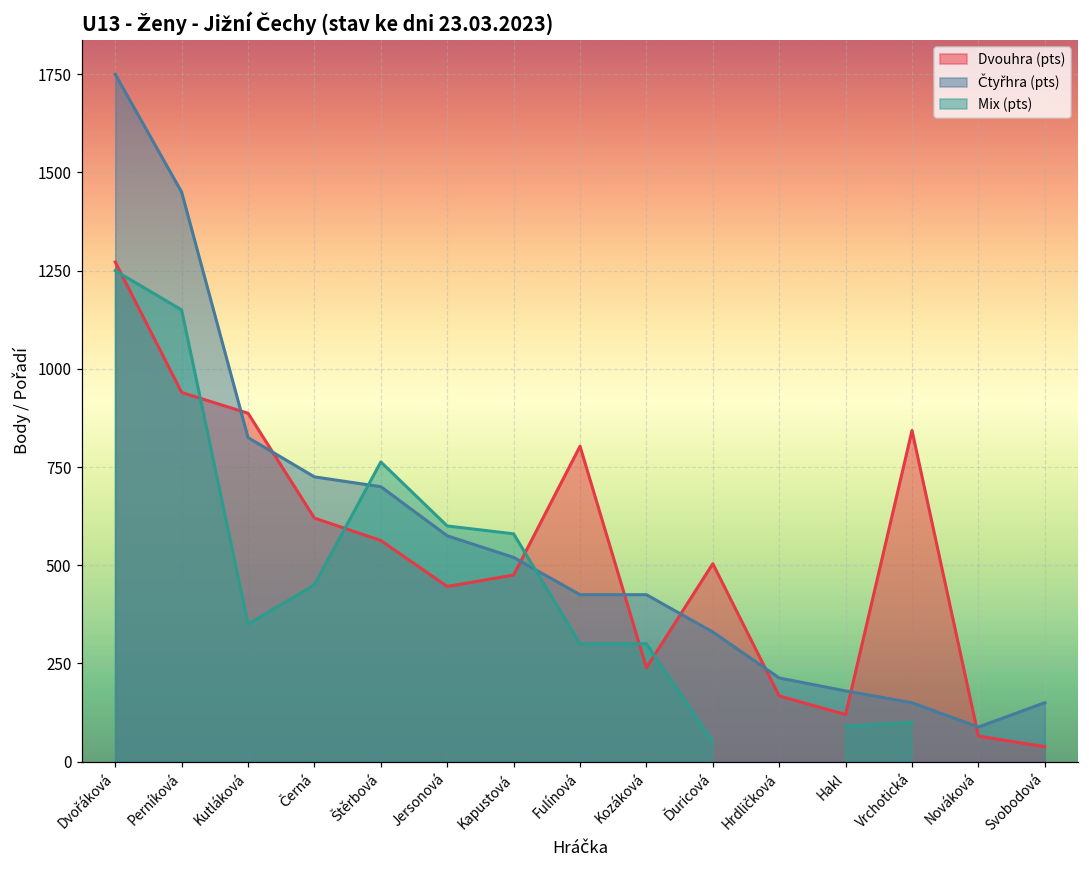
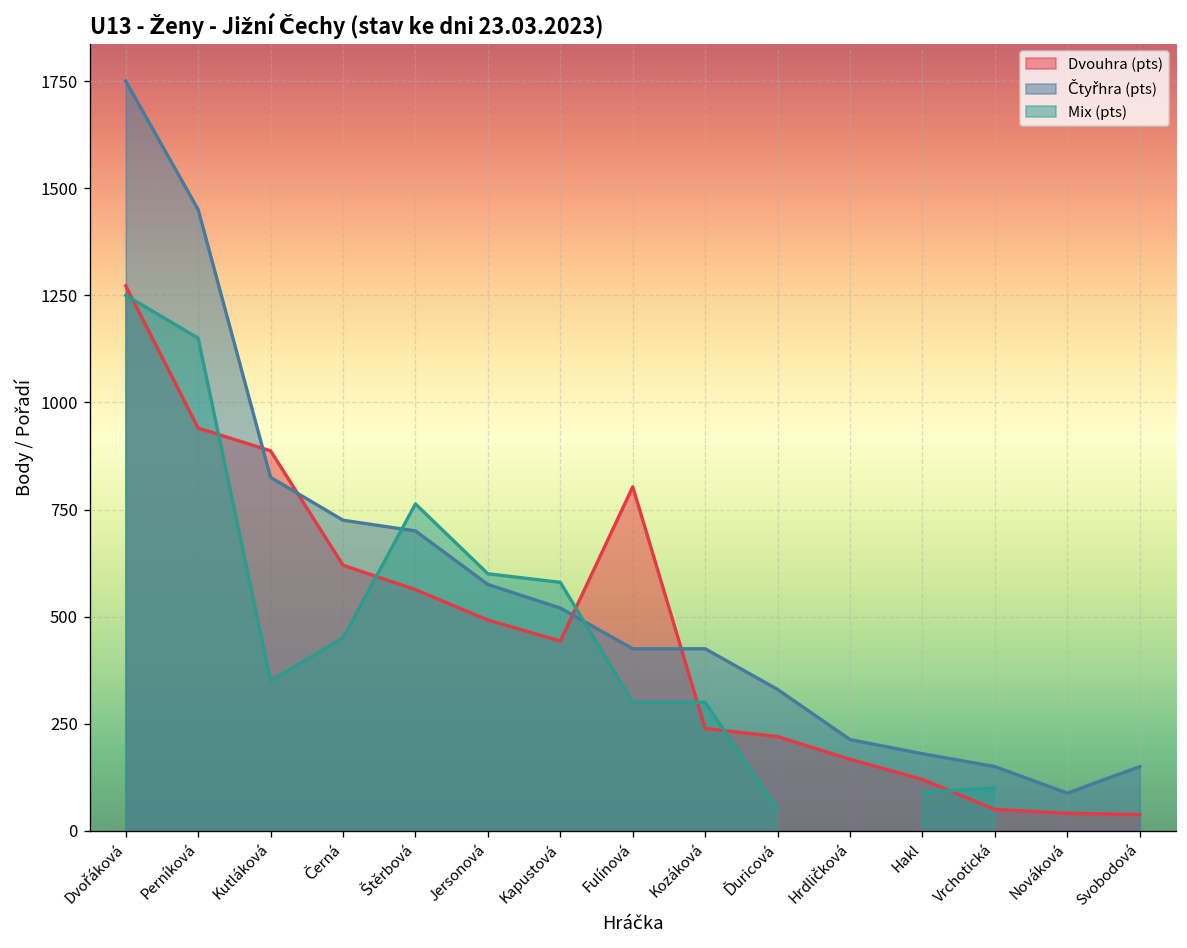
Dvouhra (pts), Jersonová: 450 -> 490
Dvouhra (pts), Kapustová: 480 -> 440
Dvouhra (pts), Ďuricová: 500 -> 220
Dvouhra (pts), Vrchotická: 840 -> 50
Dvouhra (pts), Nováková: 70 -> 40
